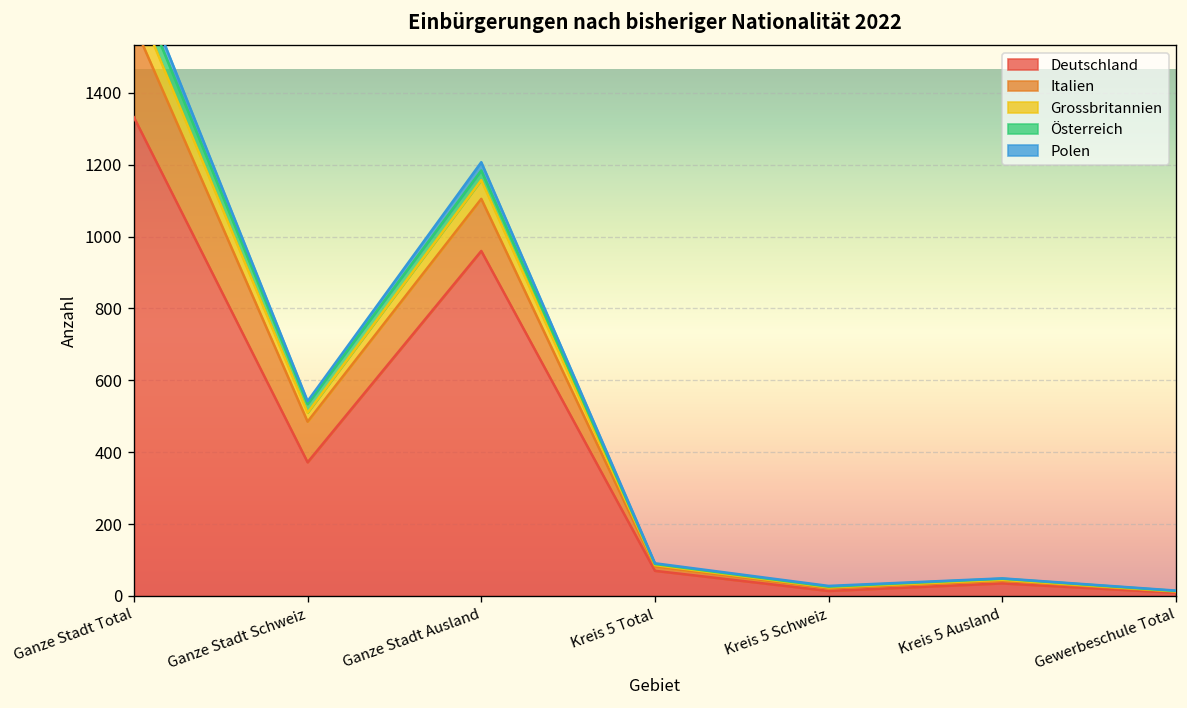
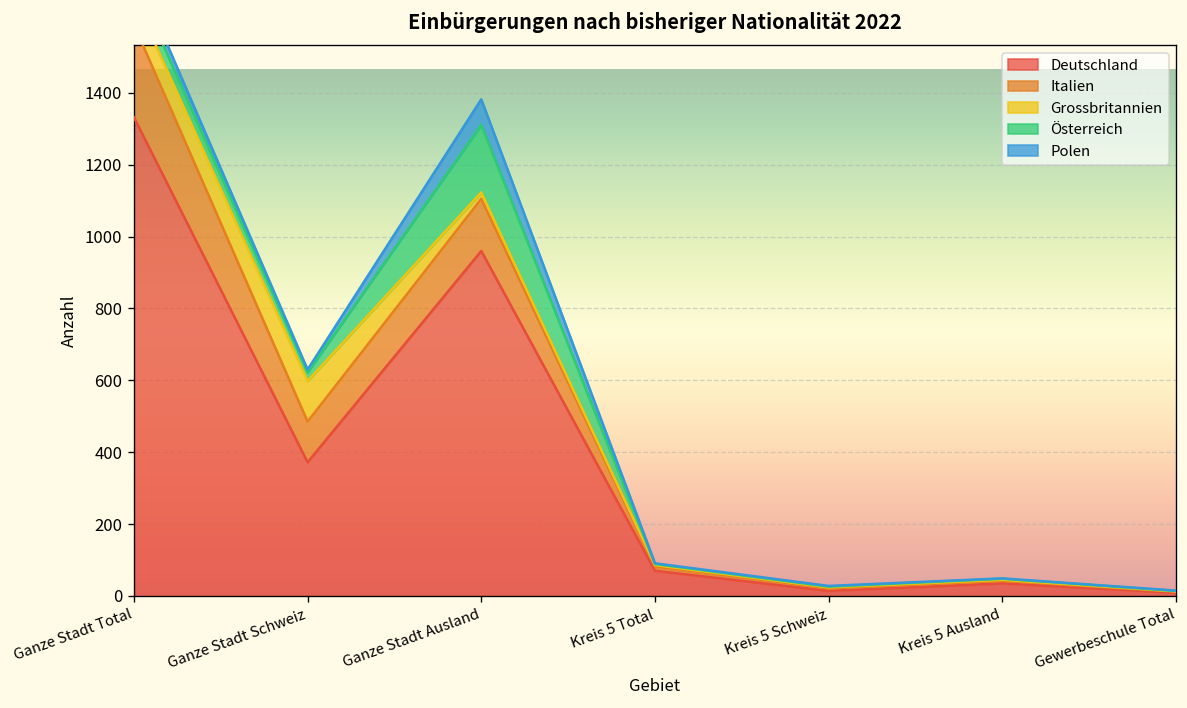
Grossbritannien, Ganze Stadt Schweiz: 30 -> 110
Grossbritannien, Ganze Stadt Ausland: 50 -> 20
Österreich, Ganze Stadt Ausland: 30 -> 190
Polen, Ganze Stadt Ausland: 20 -> 70
